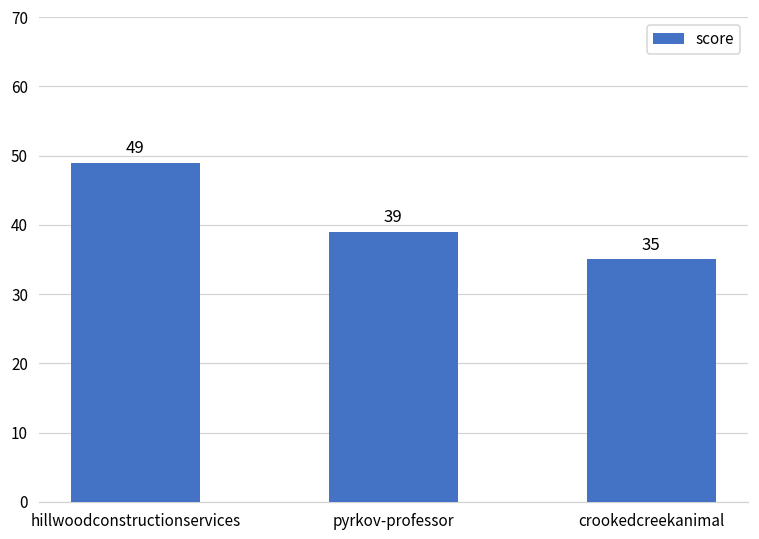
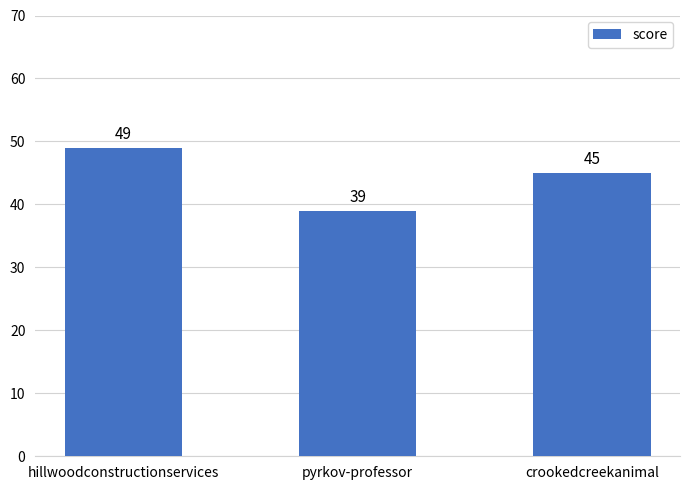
crookedcreekanimal: 35 -> 45
